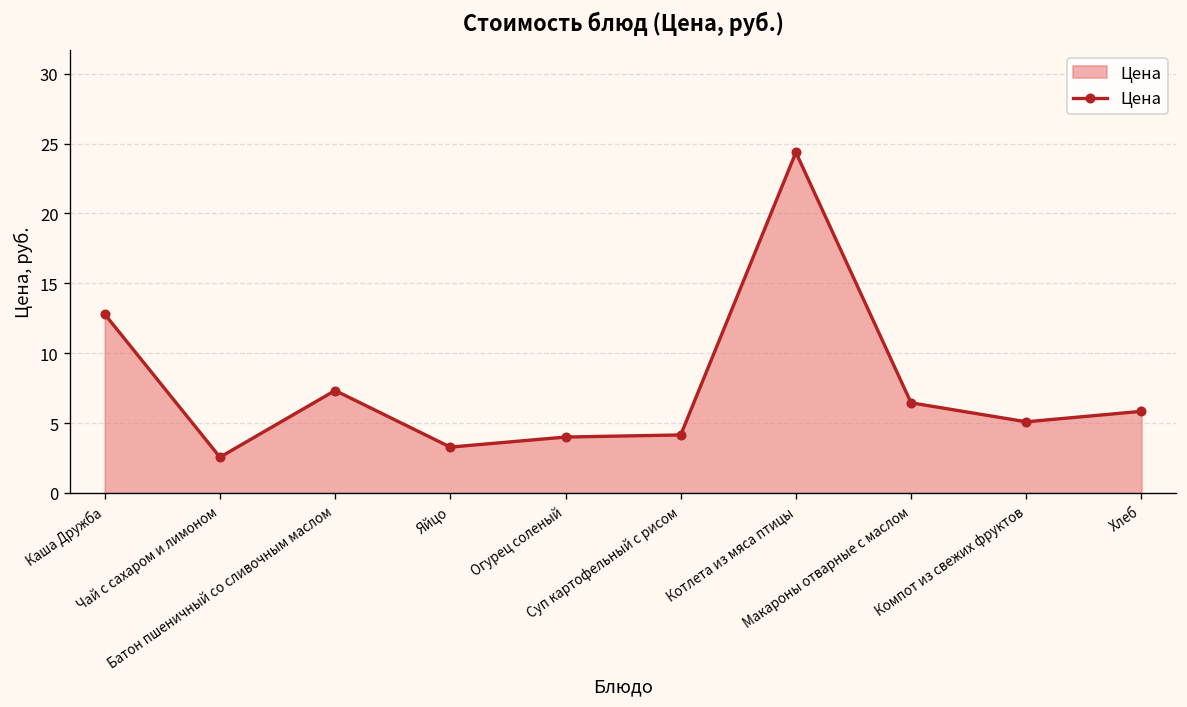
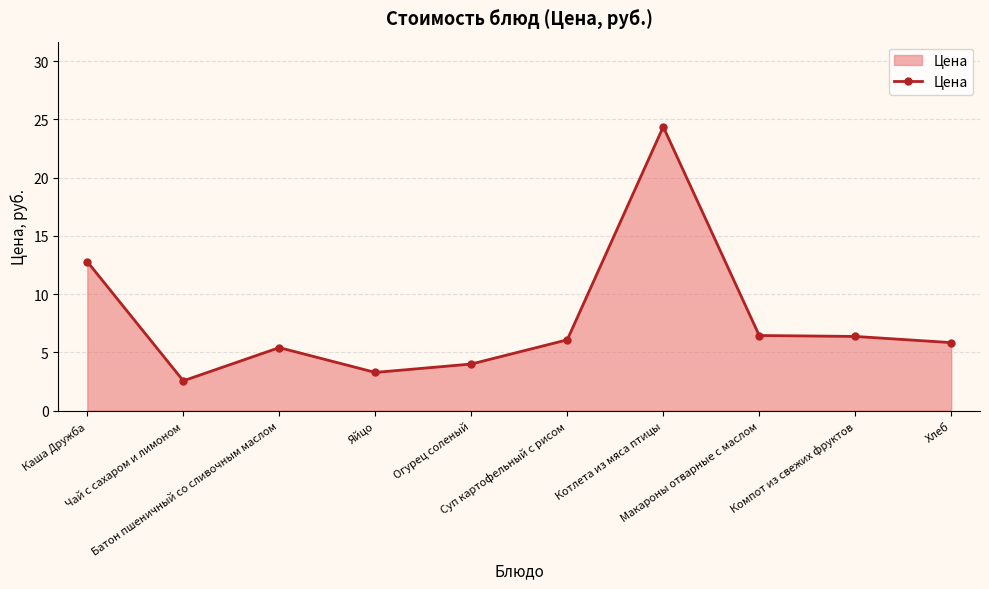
Батон пшеничный со сливочным маслом: 7.3 -> 5.4
Суп картофельный с рисом: 4.2 -> 6.1
Компот из свежих фруктов: 5.1 -> 6.4
